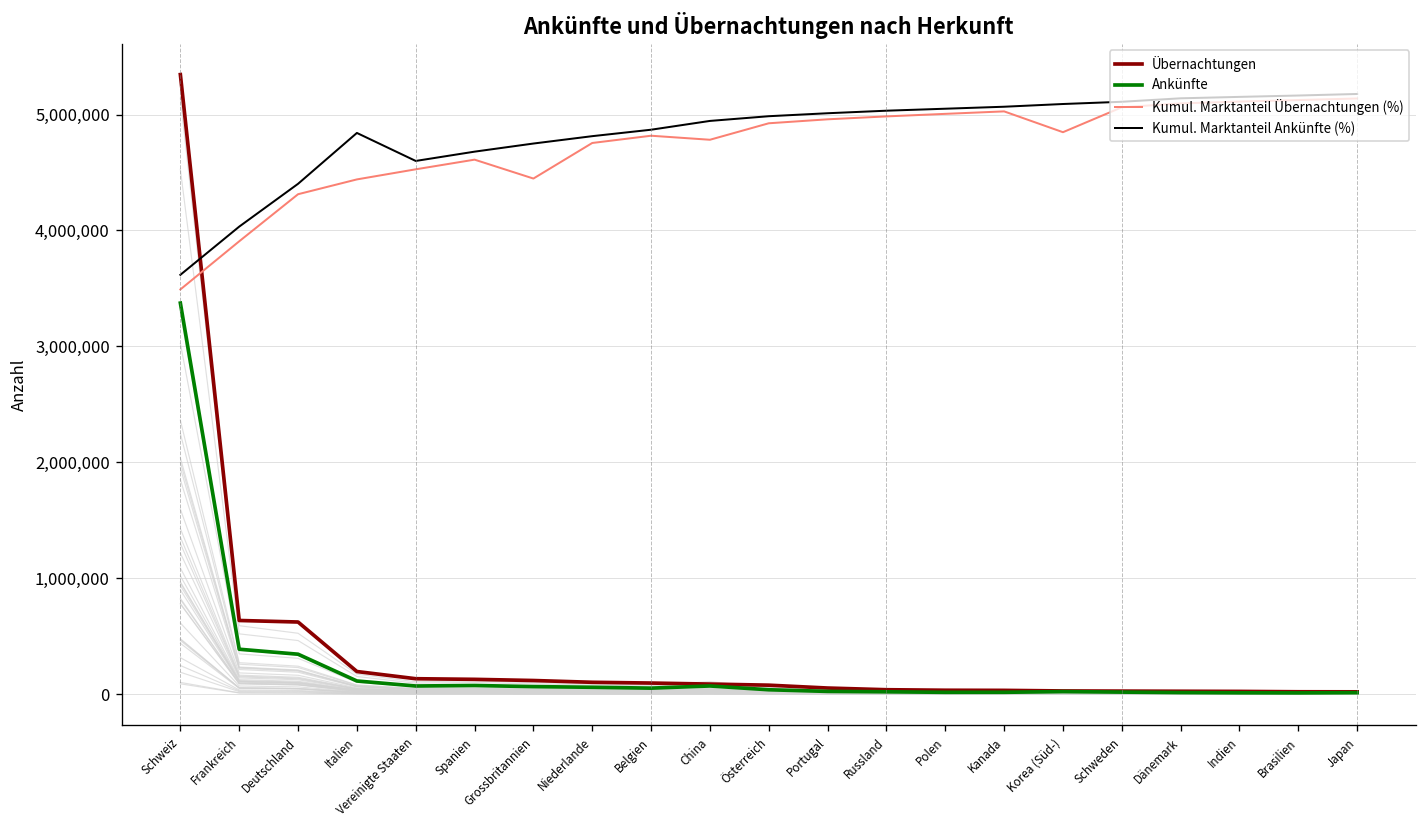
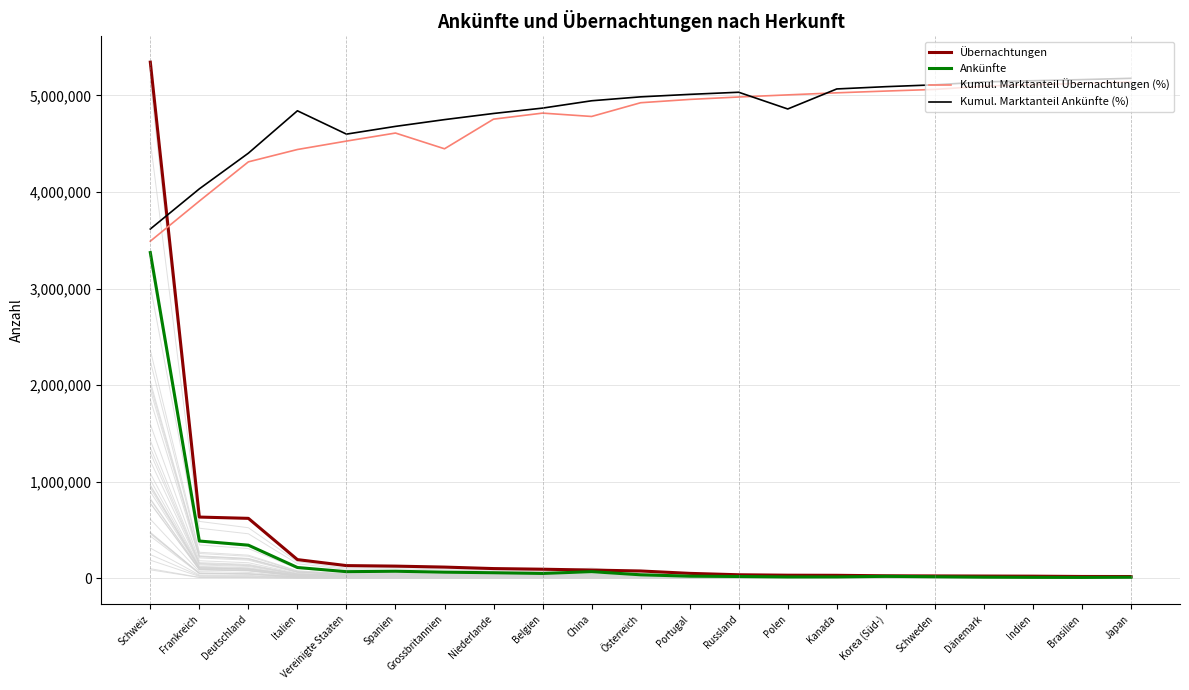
Kumul. Marktanteil Ankünfte (%), Polen: 5,000,000 -> 4,900,000
Kumul. Marktanteil Übernachtungen (%), Korea (Süd-): 4,800,000 -> 5,000,000
